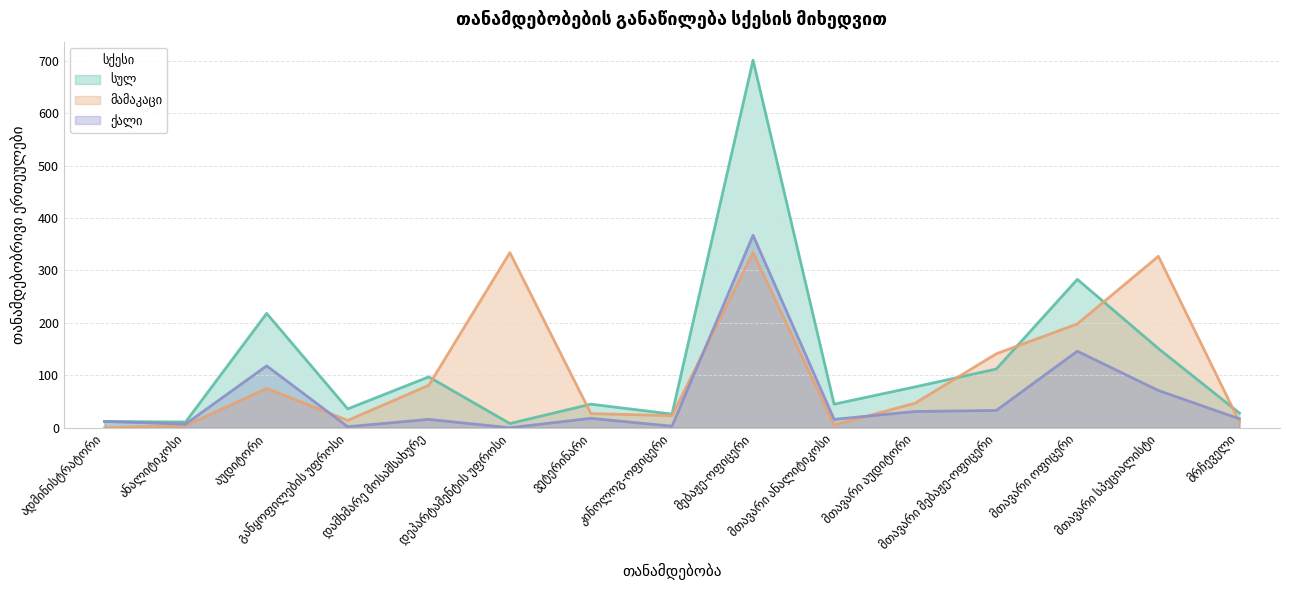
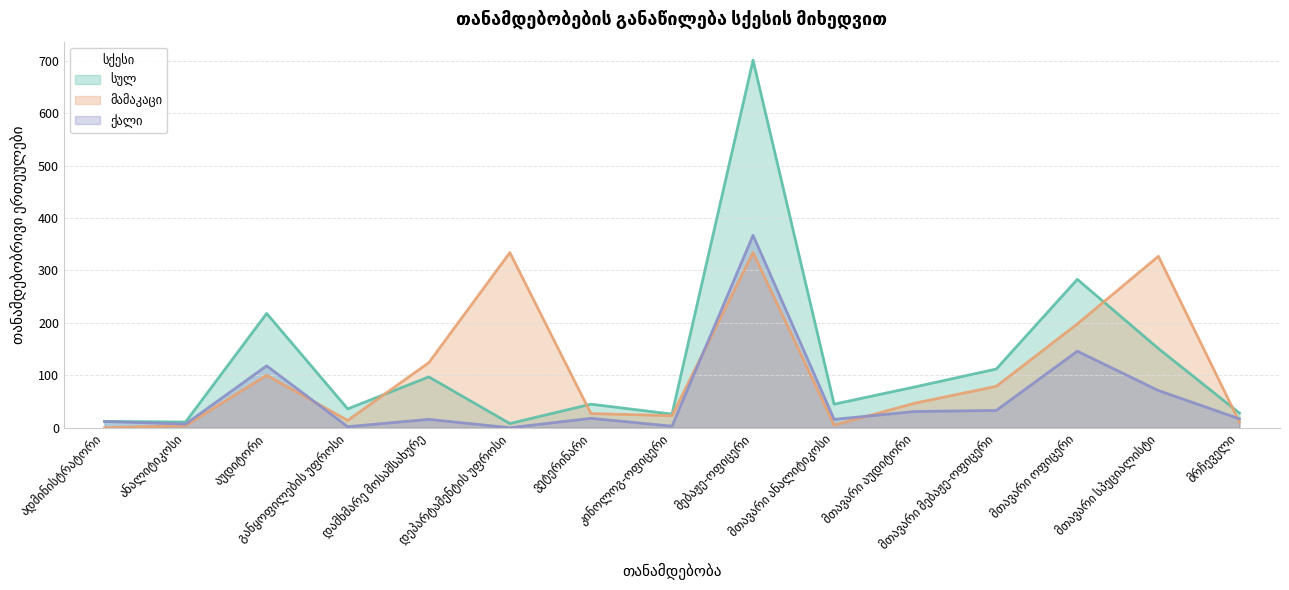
მამაკაცი, აუდიტორი: 80 -> 100
მამაკაცი, დამხმარე მოსამსახურე: 80 -> 120
მამაკაცი, მთავარი მებაჟე-ოფიცერი: 140 -> 80
